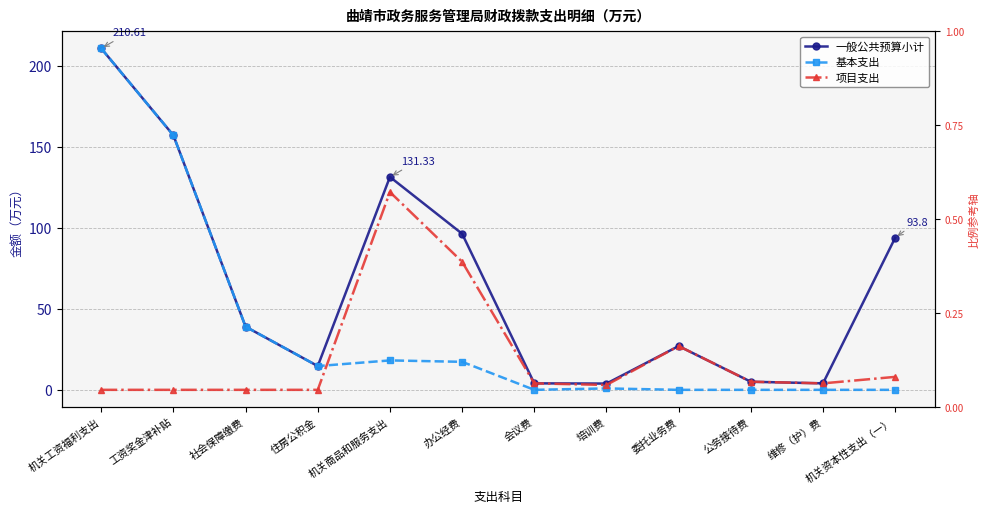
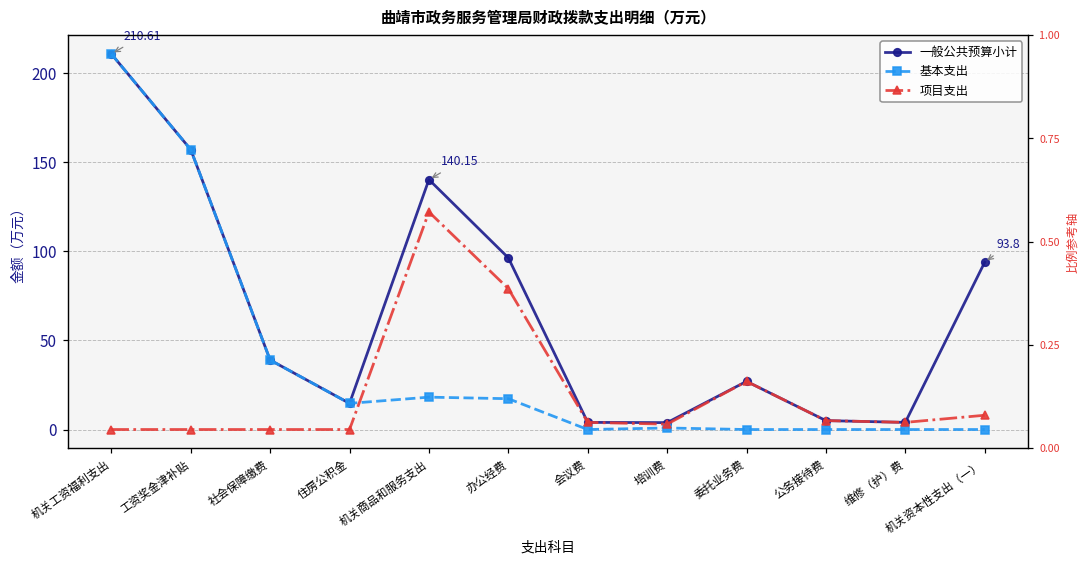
一般公共预算小计, 机关商品和服务支出: 131.33 -> 140.15
